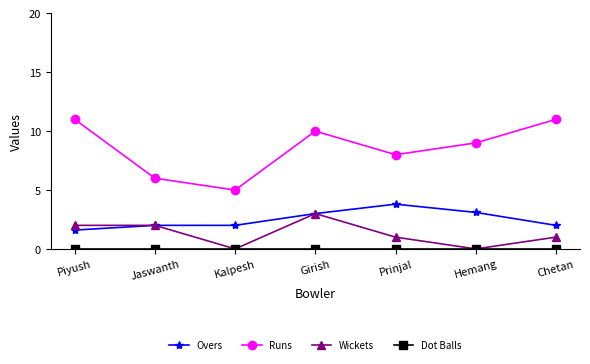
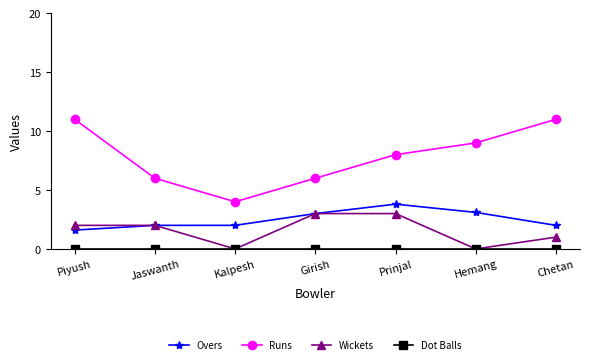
Runs, Kalpesh: 5 -> 4
Runs, Girish: 10 -> 6
Wickets, Prinjal: 1 -> 3
